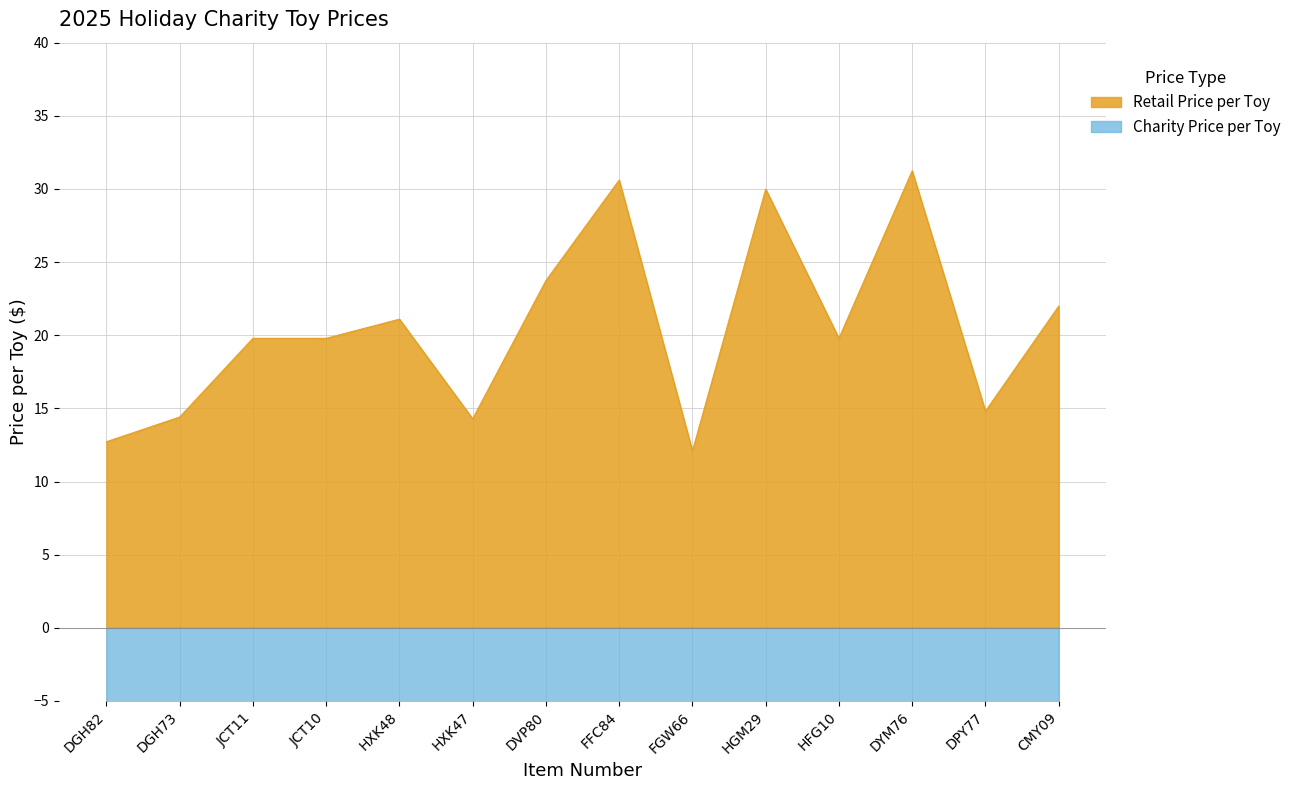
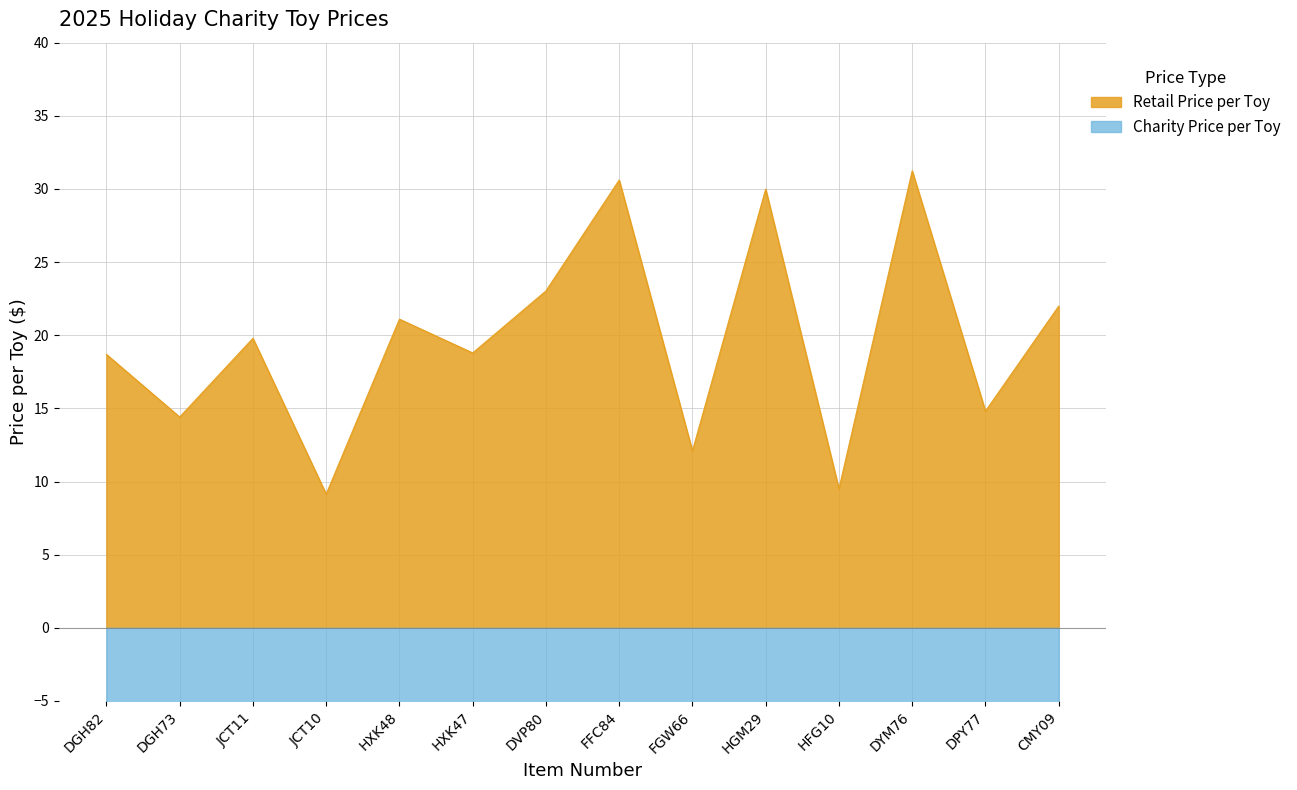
Retail Price per Toy, DGH82: 12.7 -> 18.7
Retail Price per Toy, JCT10: 19.8 -> 9.1
Retail Price per Toy, HXK47: 14.3 -> 18.8
Retail Price per Toy, DVP80: 23.7 -> 23.0
Retail Price per Toy, HFG10: 19.8 -> 9.5
